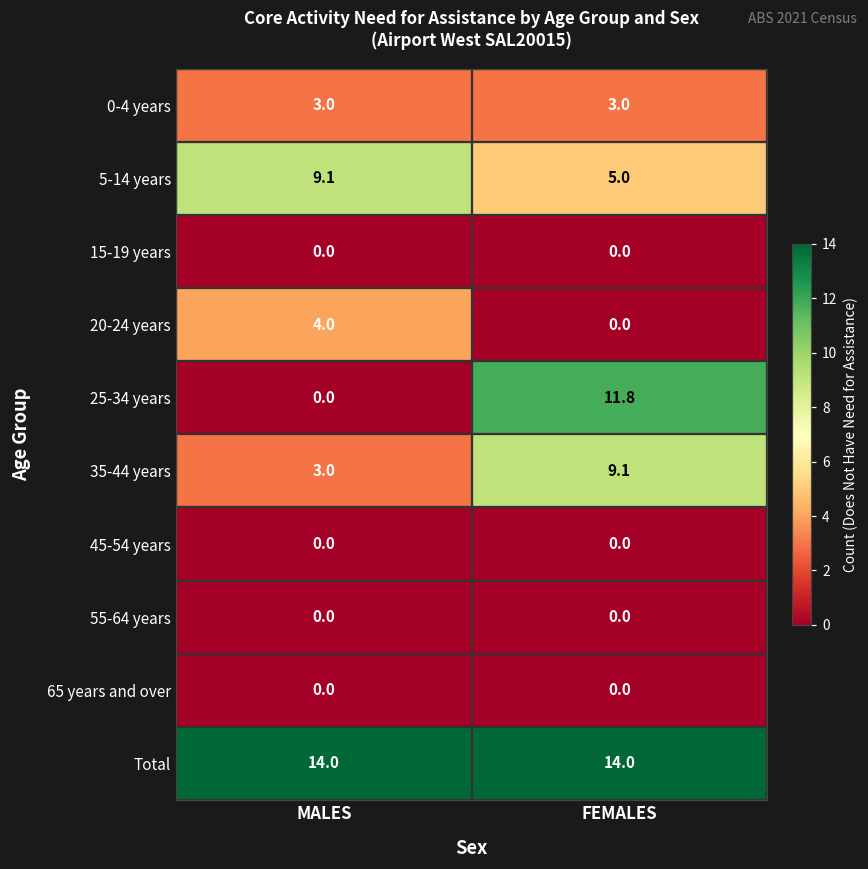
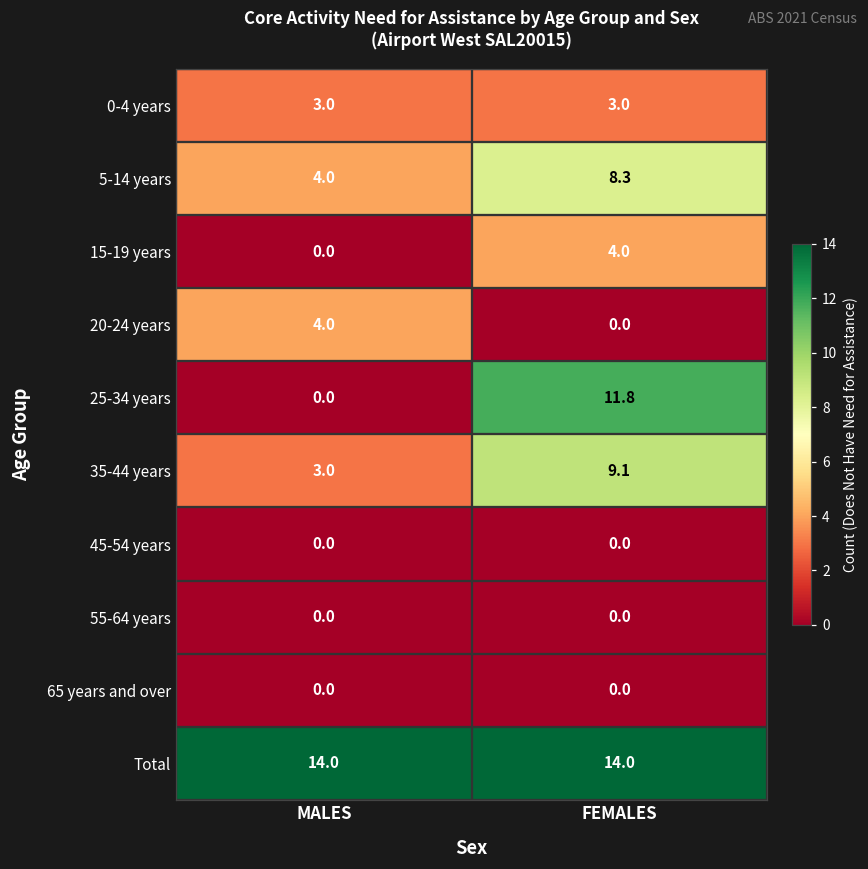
5-14 years, MALES: 9.1 -> 4.0
5-14 years, FEMALES: 5.0 -> 8.3
15-19 years, FEMALES: 0.0 -> 4.0
